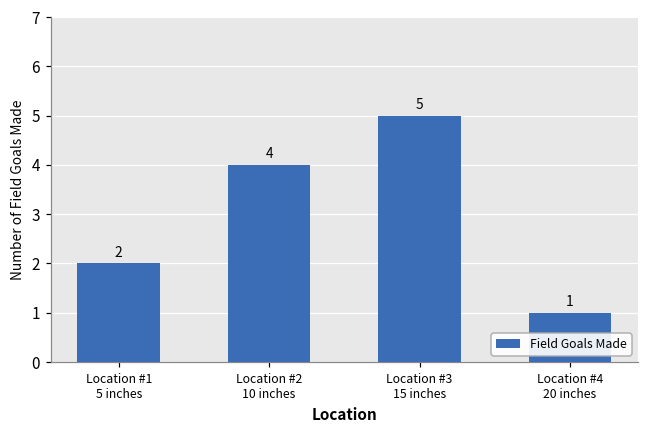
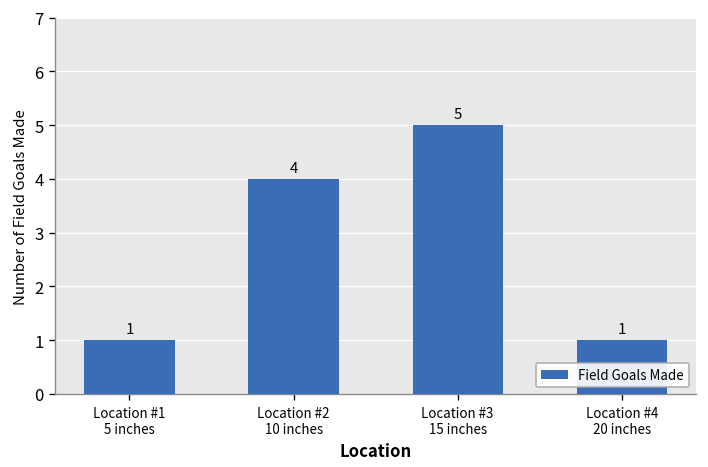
Location #1 5 inches: 2 -> 1
